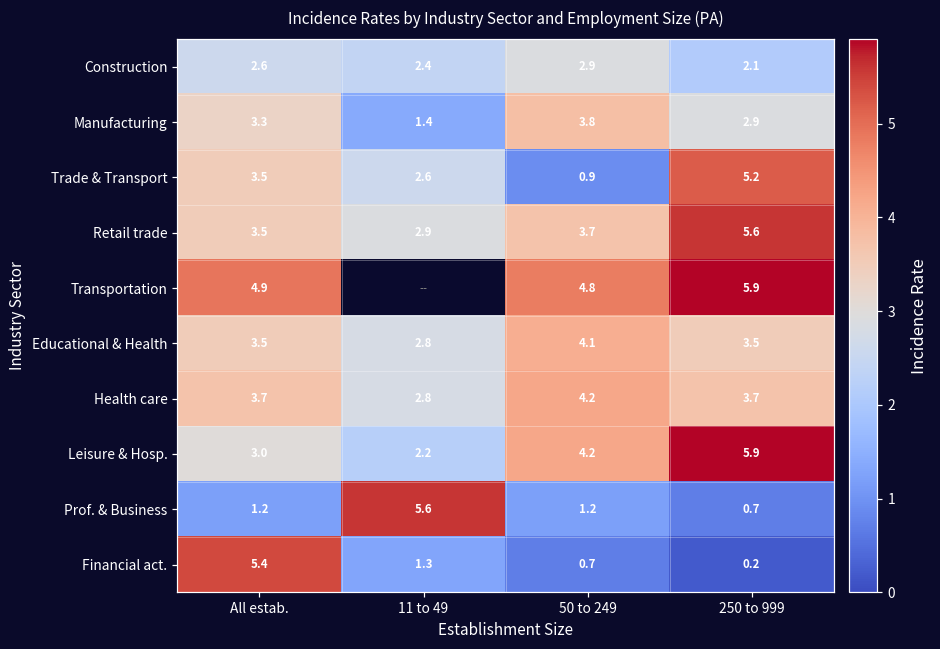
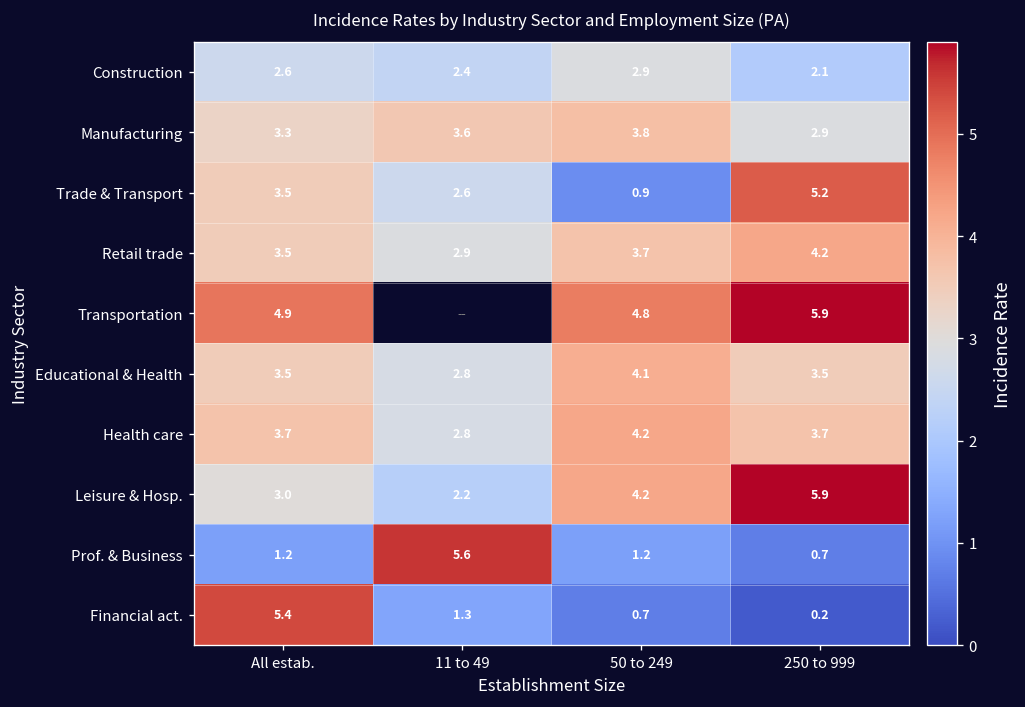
Manufacturing, 11 to 49: 1.4 -> 3.6
Retail trade, 250 to 999: 5.6 -> 4.2
